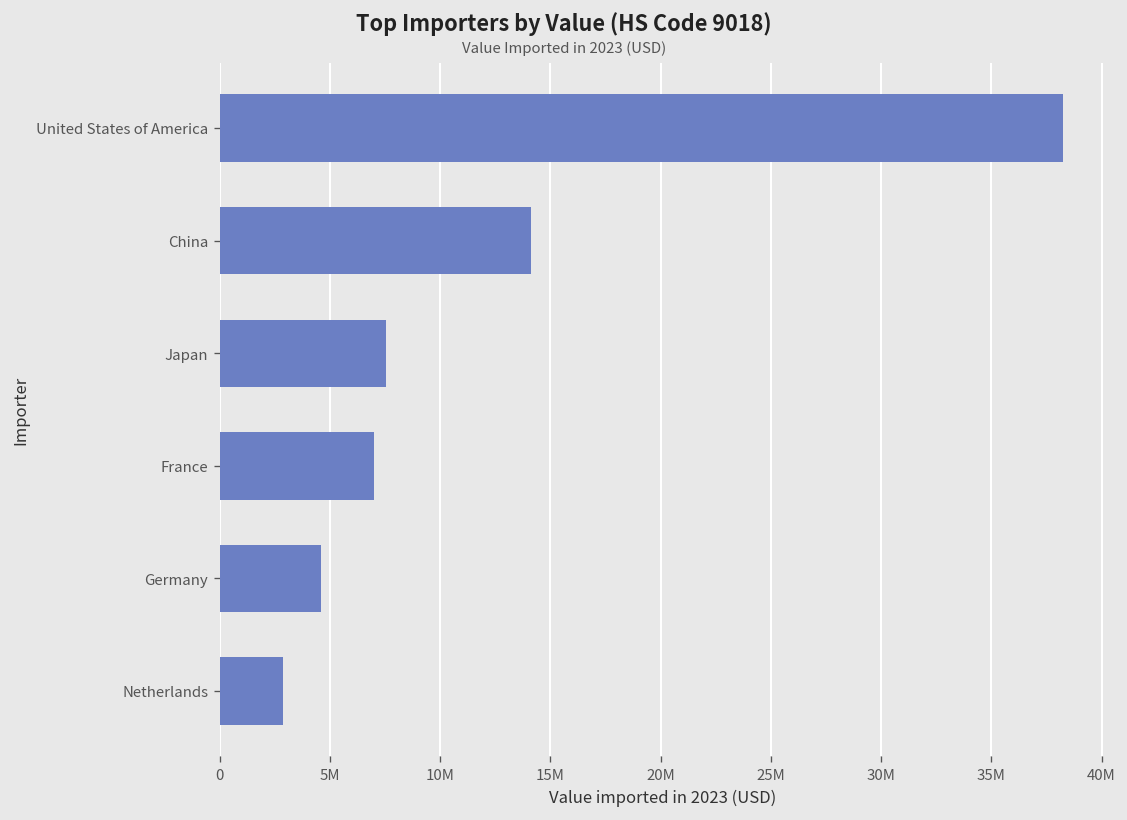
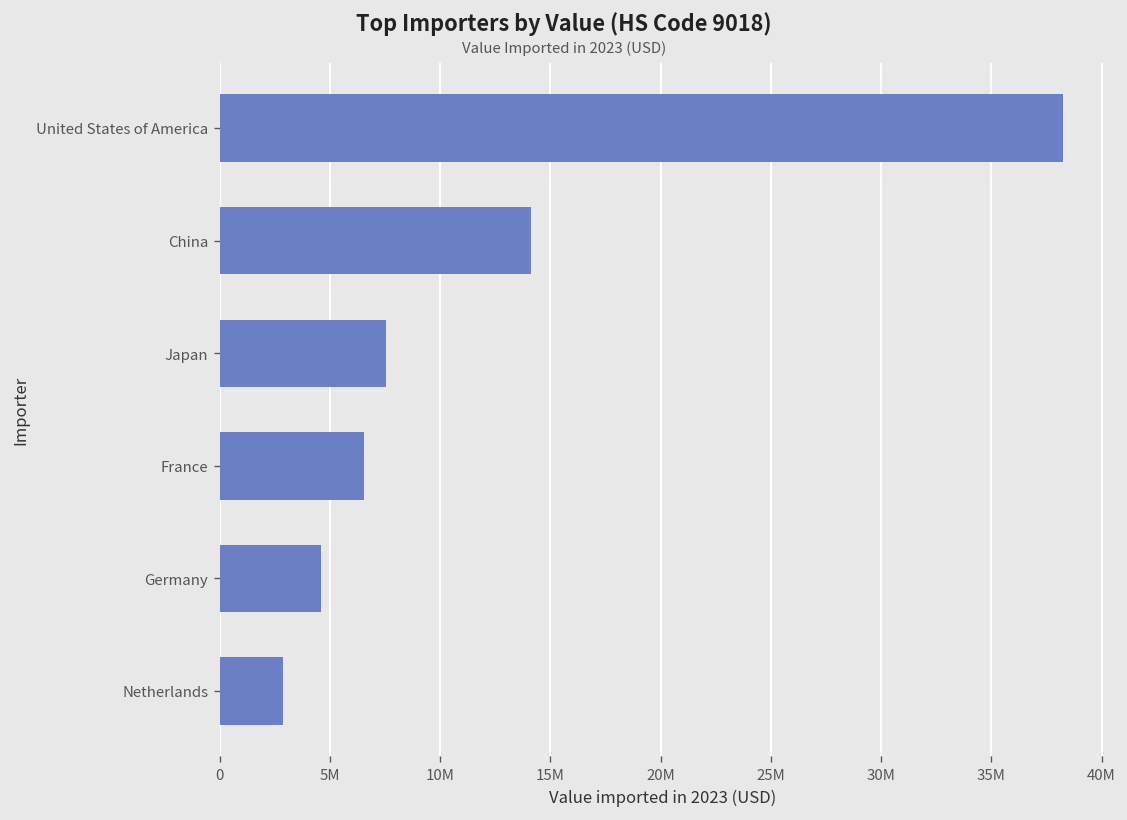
France: 7000000 -> 6500000
